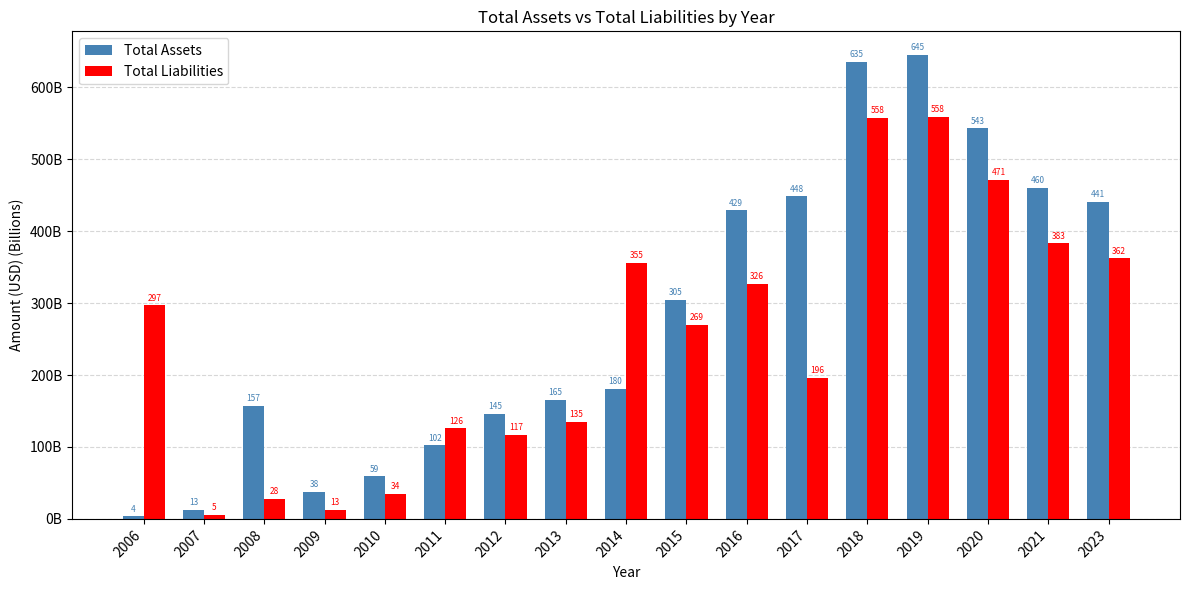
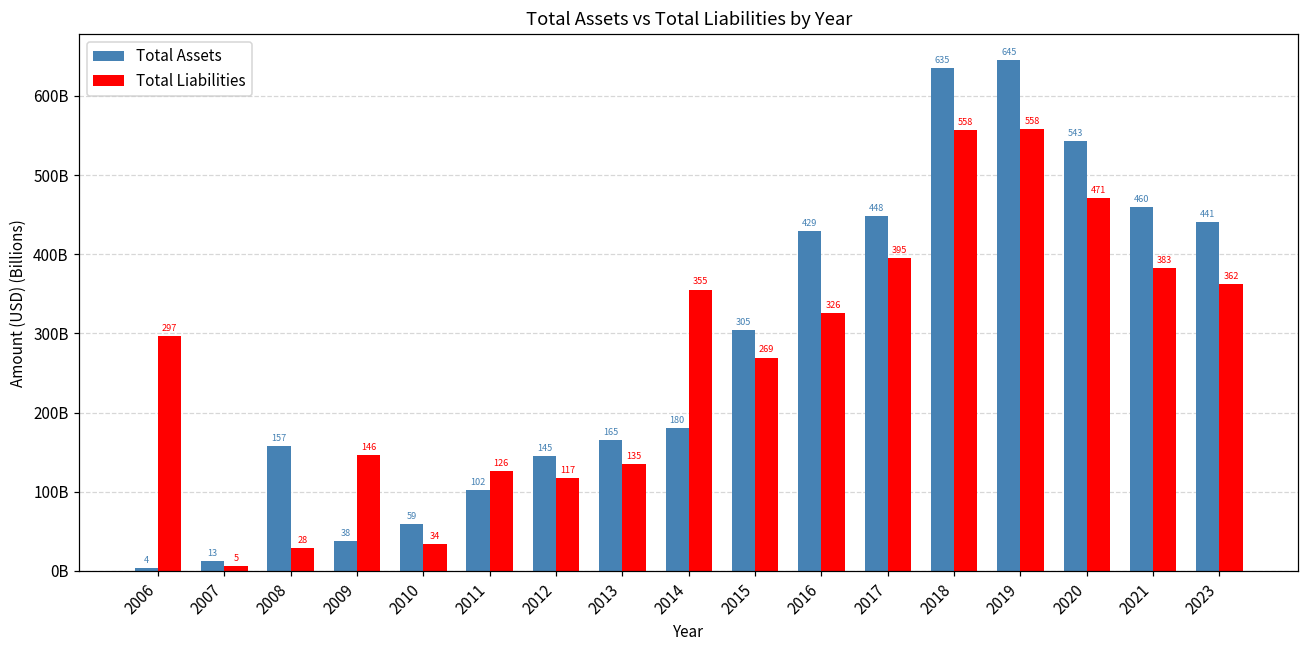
Total Liabilities, 2009: 13 -> 146
Total Liabilities, 2017: 196 -> 395
